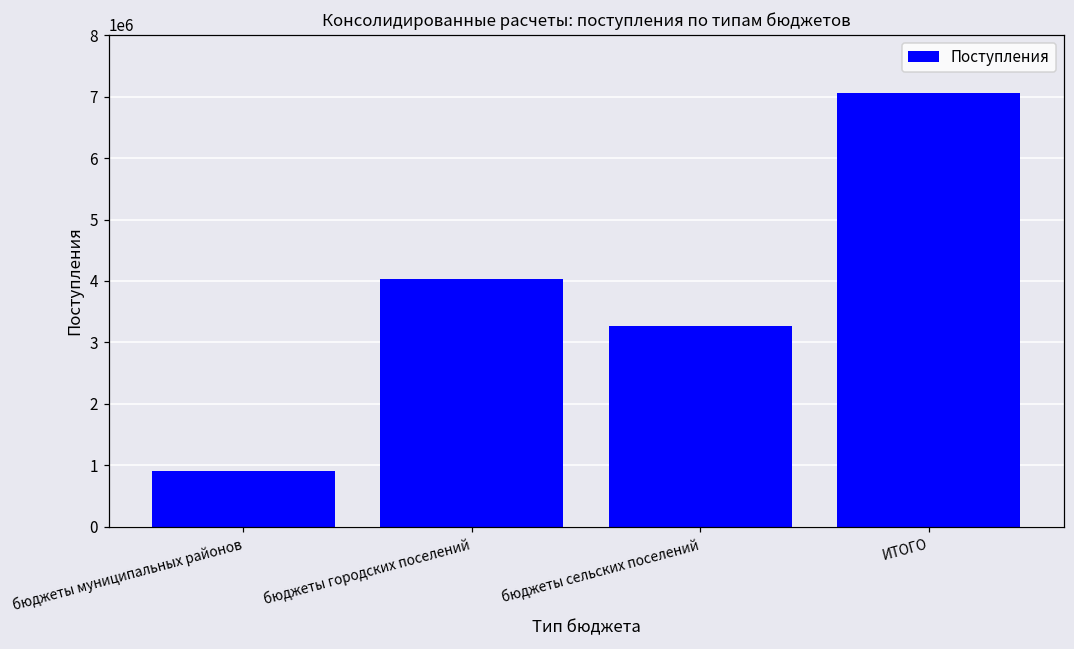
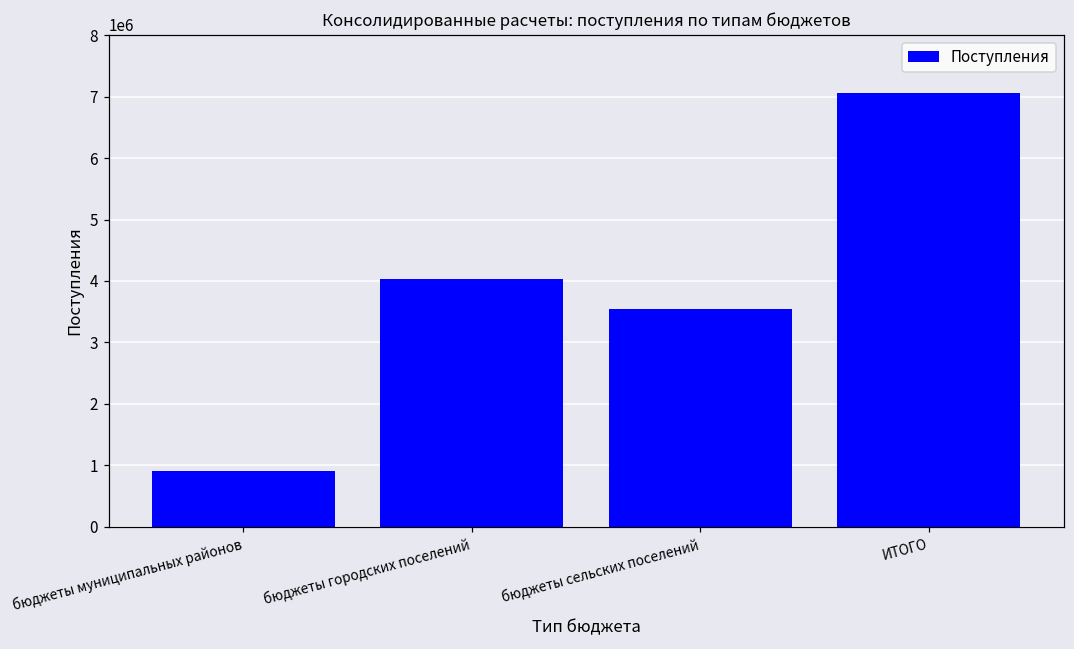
бюджеты сельских поселений: 3300000 -> 3500000
